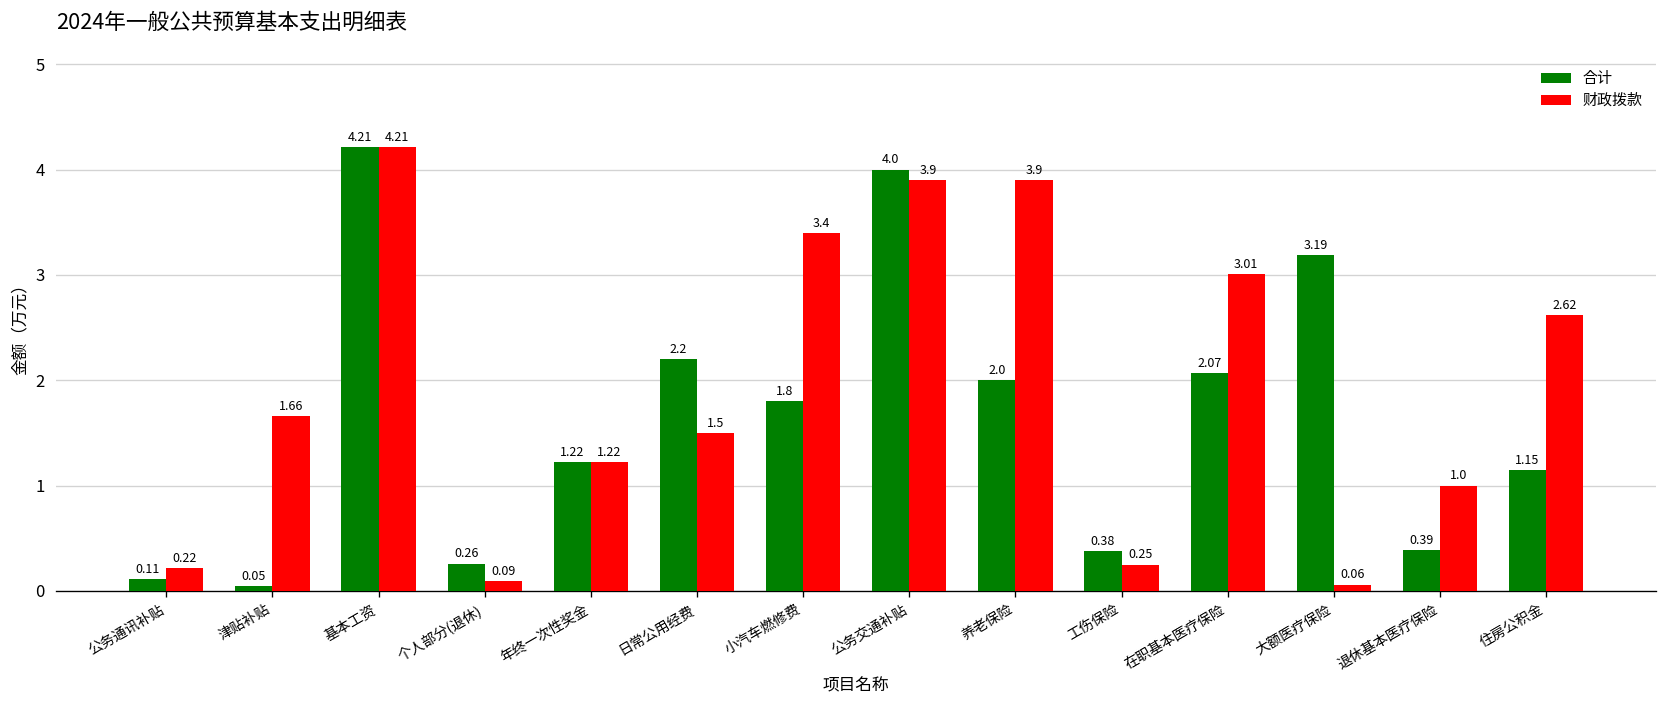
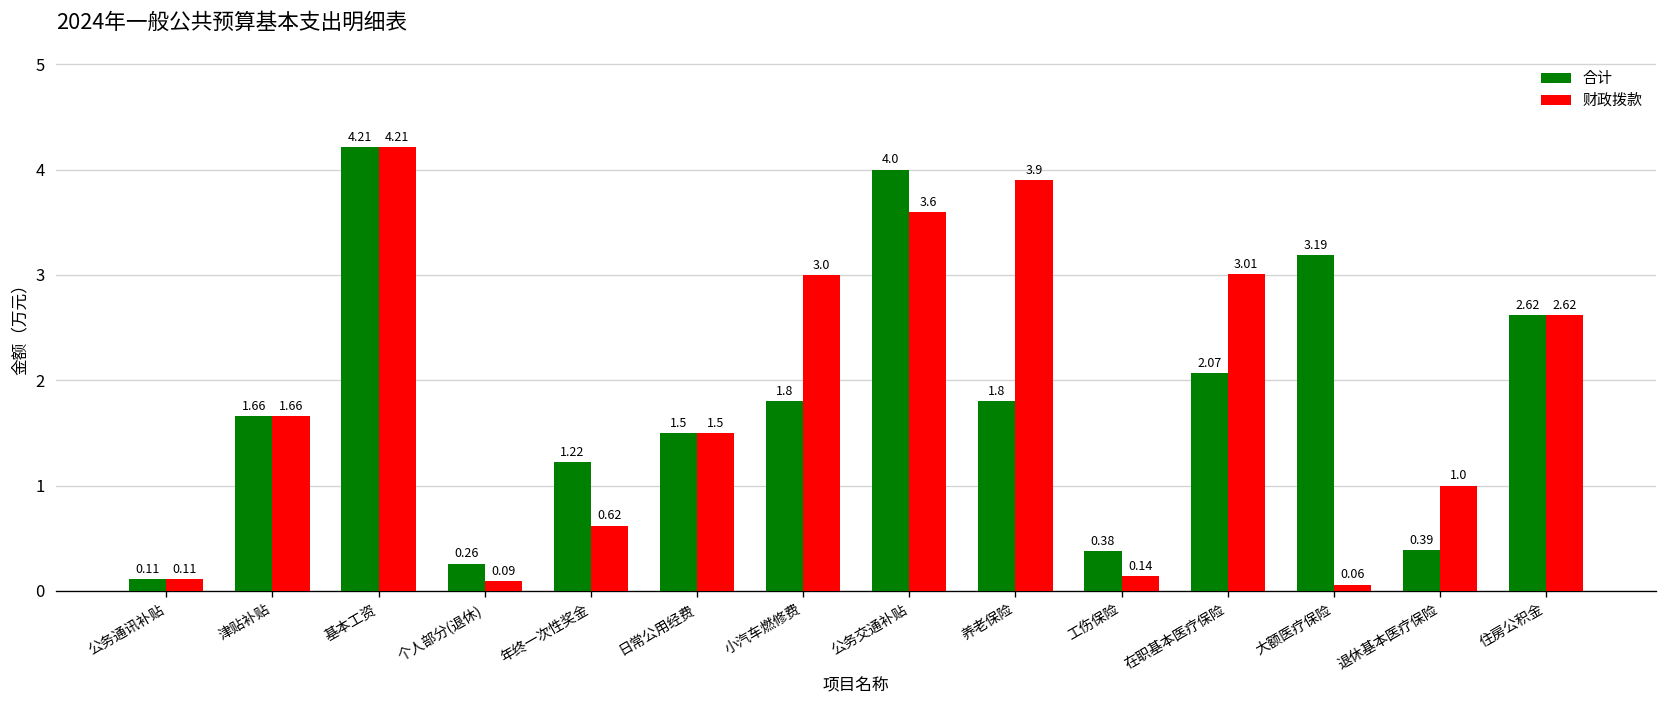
财政拨款, 公务通讯补贴: 0.22 -> 0.11
合计, 津贴补贴: 0.05 -> 1.66
财政拨款, 年终一次性奖金: 1.22 -> 0.62
合计, 日常公用经费: 2.2 -> 1.5
财政拨款, 小汽车燃修费: 3.4 -> 3.0
财政拨款, 公务交通补贴: 3.9 -> 3.6
合计, 养老保险: 2.0 -> 1.8
财政拨款, 工伤保险: 0.25 -> 0.14
合计, 住房公积金: 1.15 -> 2.62
